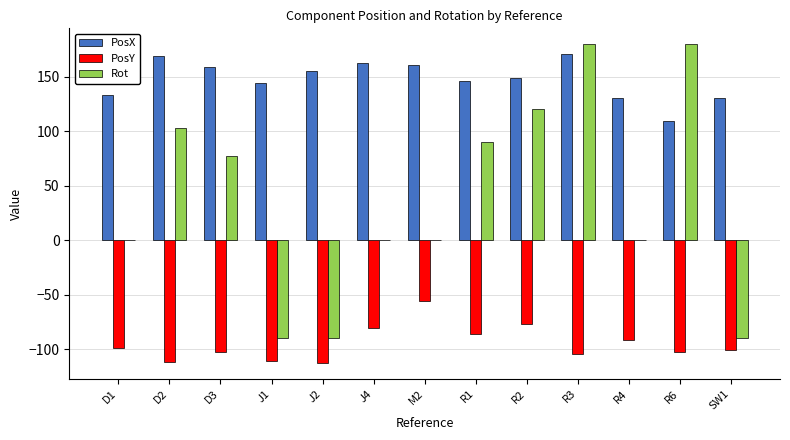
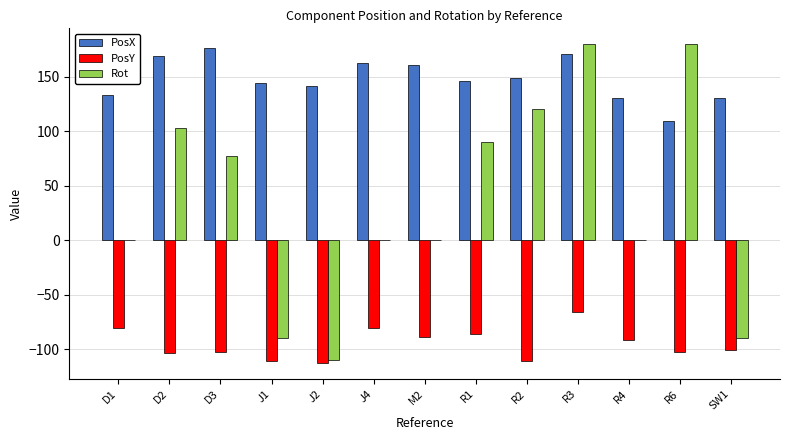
PosY, D1: -99 -> -81
PosY, D2: -111 -> -104
PosX, D3: 159 -> 177
PosX, J2: 156 -> 142
Rot, J2: -90 -> -110
PosY, M2: -56 -> -88
PosY, R2: -77 -> -111
PosY, R3: -104 -> -65
